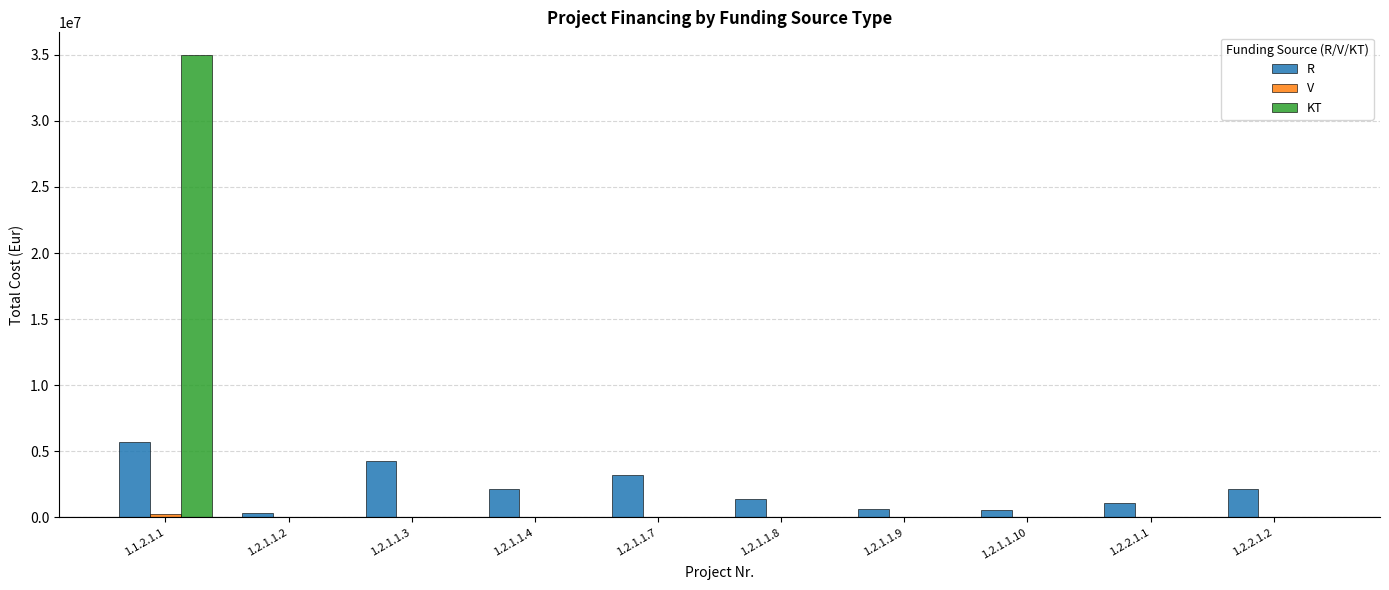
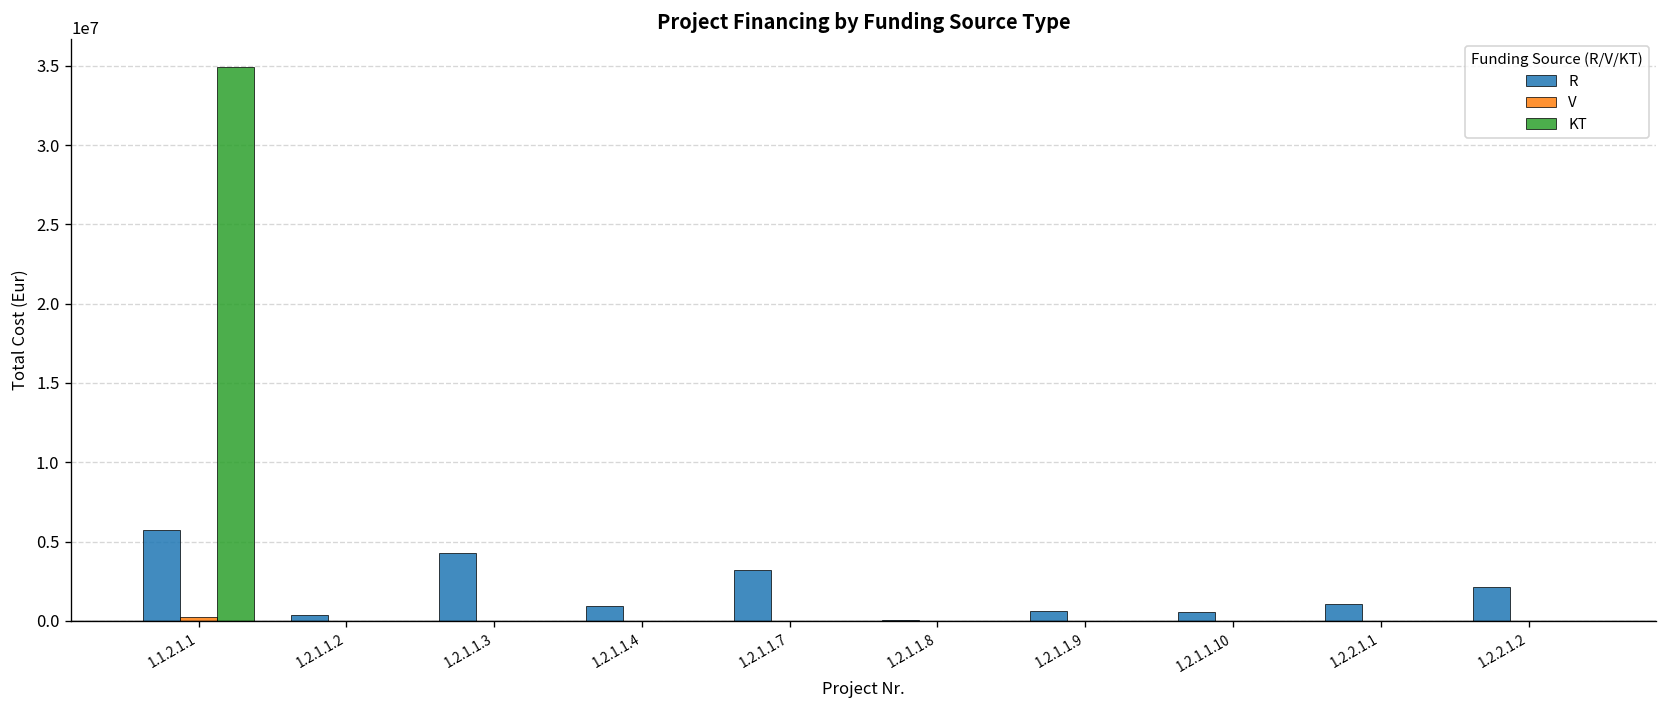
R, 1.2.1.1.4: 2100000 -> 900000
R, 1.2.1.1.8: 1400000 -> 100000
